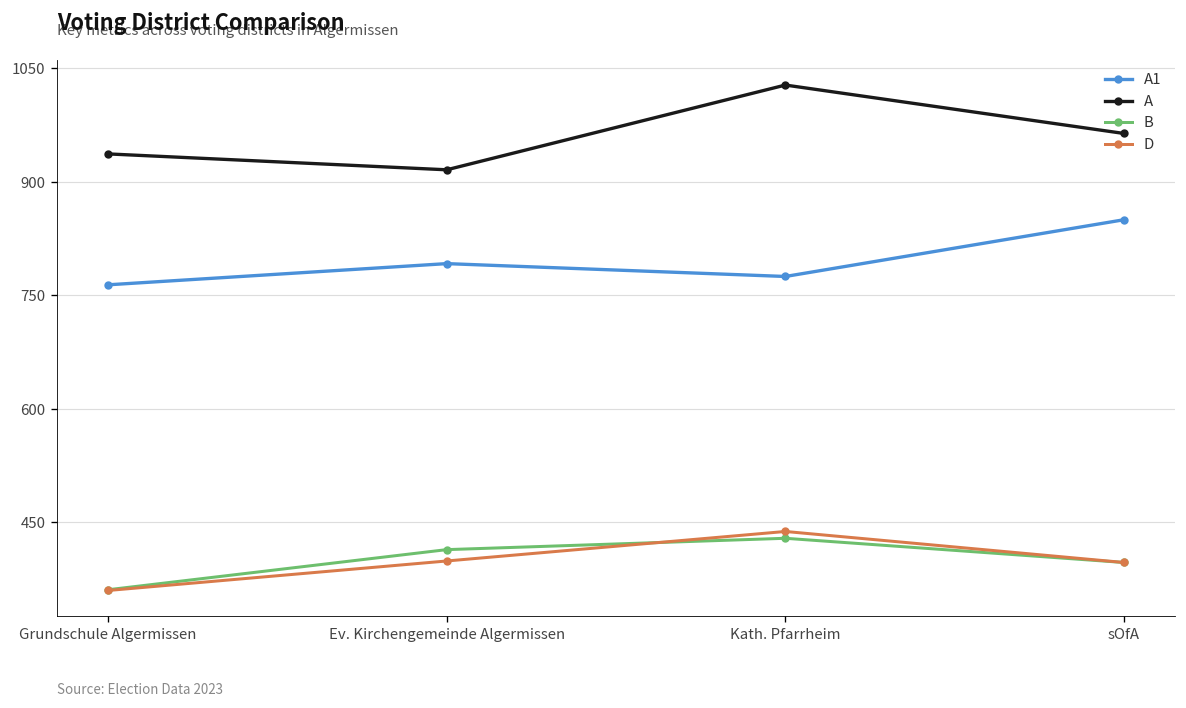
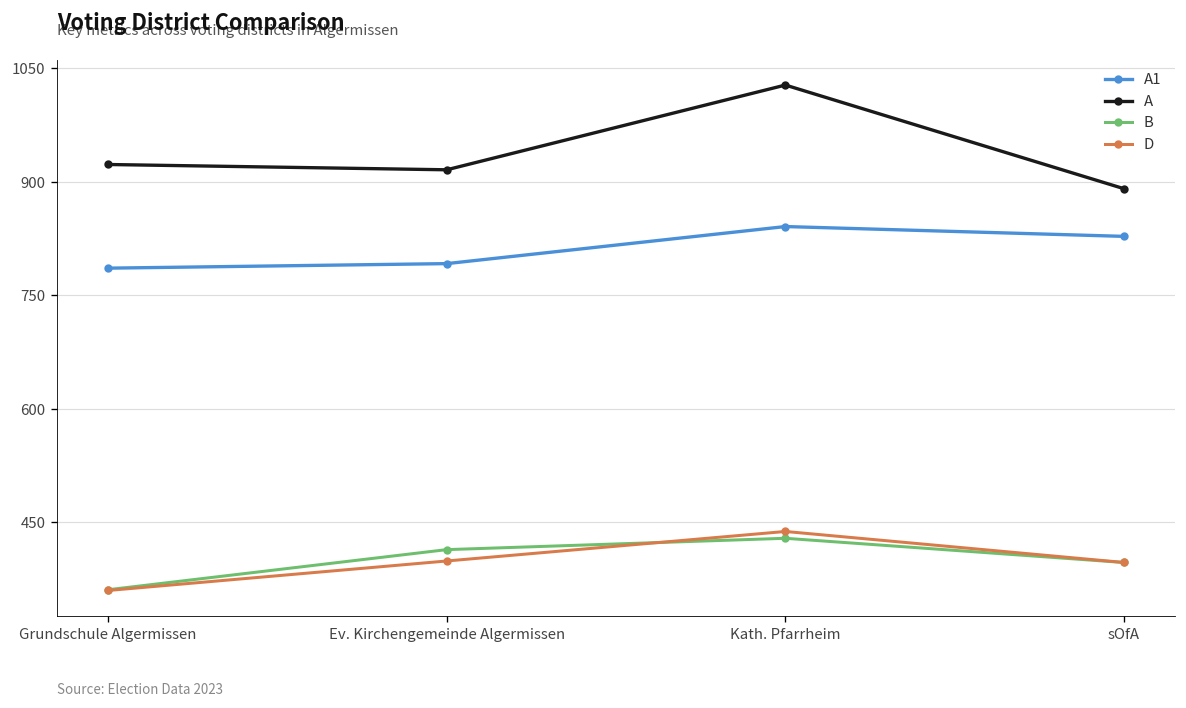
A1, Grundschule Algermissen: 760 -> 790
A, Grundschule Algermissen: 940 -> 920
A1, Kath. Pfarrheim: 780 -> 840
A1, sOfA: 850 -> 830
A, sOfA: 960 -> 890
